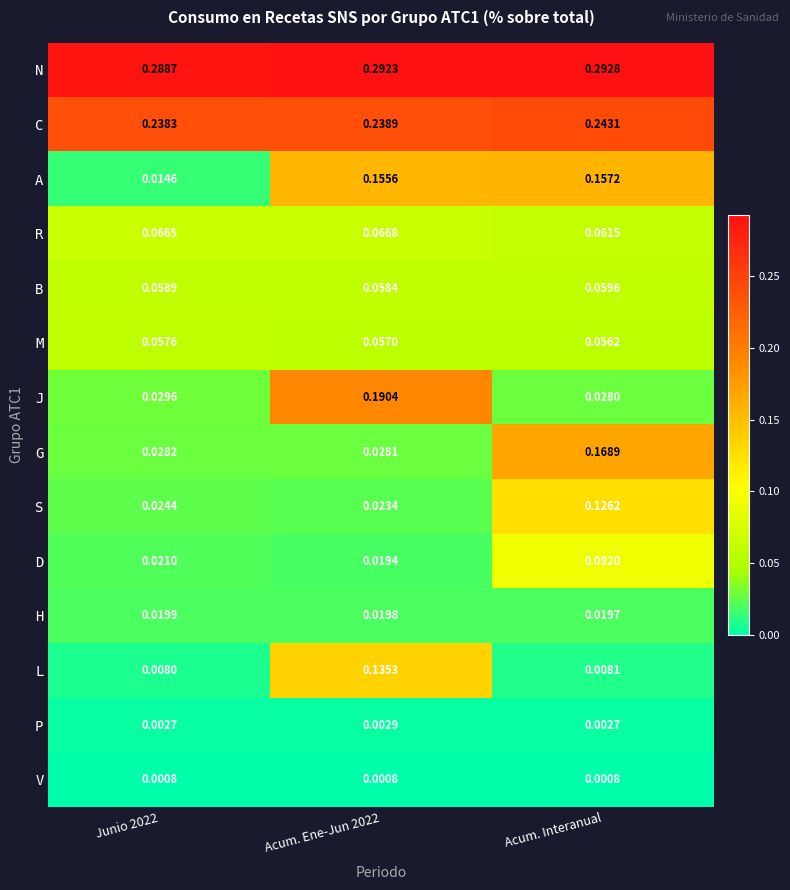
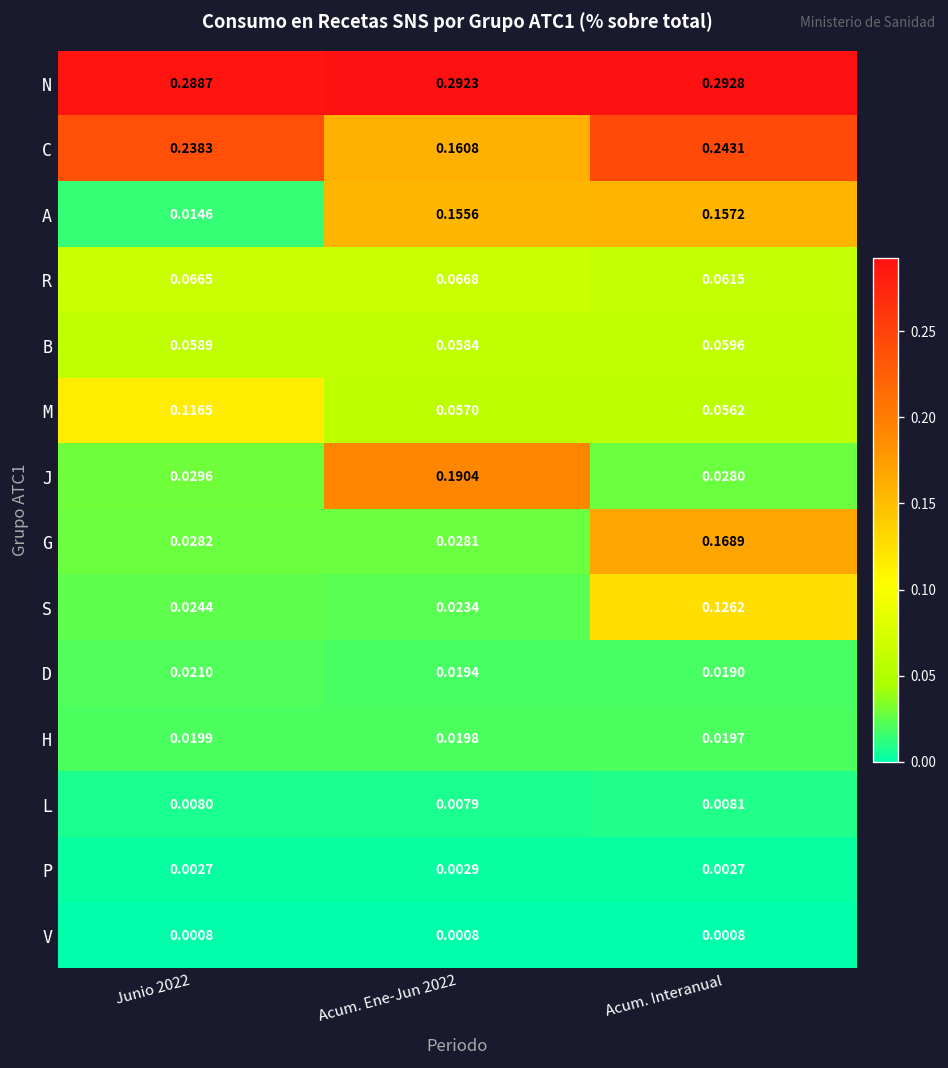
C, Acum. Ene-Jun 2022: 0.2389 -> 0.1608
M, Junio 2022: 0.0576 -> 0.1165
D, Acum. Interanual: 0.0920 -> 0.0190
L, Acum. Ene-Jun 2022: 0.1353 -> 0.0079
